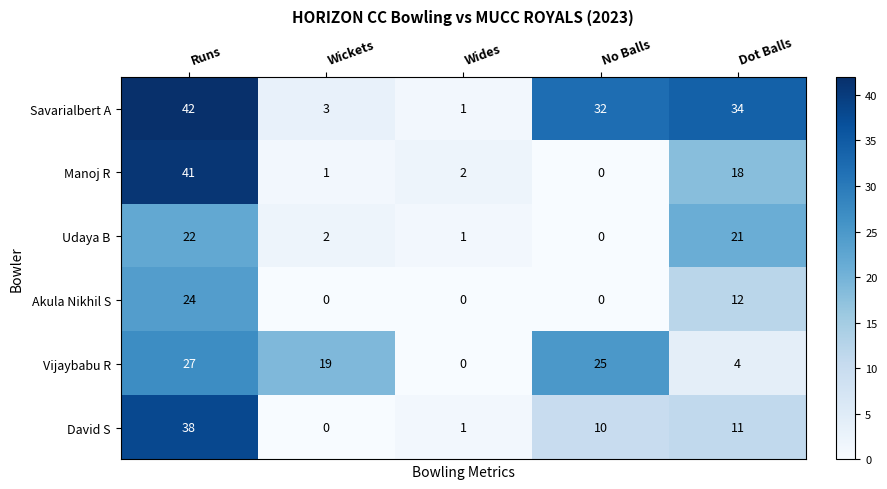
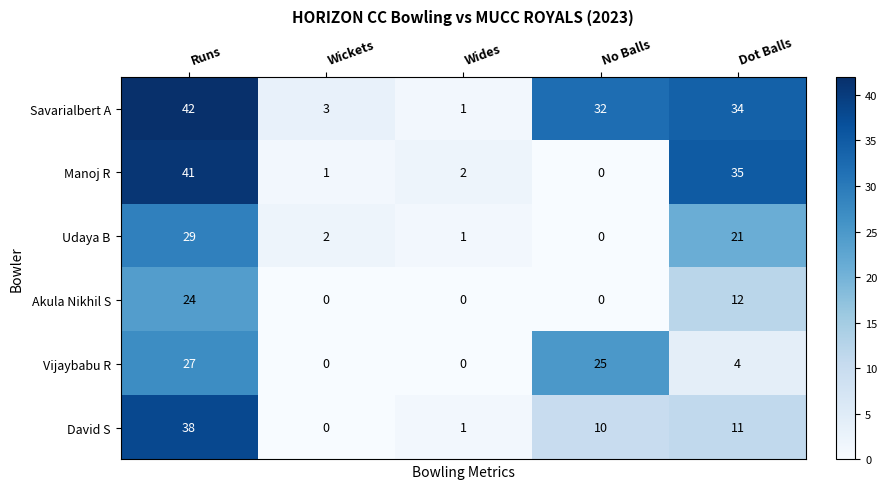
Manoj R, Dot Balls: 18 -> 35
Udaya B, Runs: 22 -> 29
Vijaybabu R, Wickets: 19 -> 0
